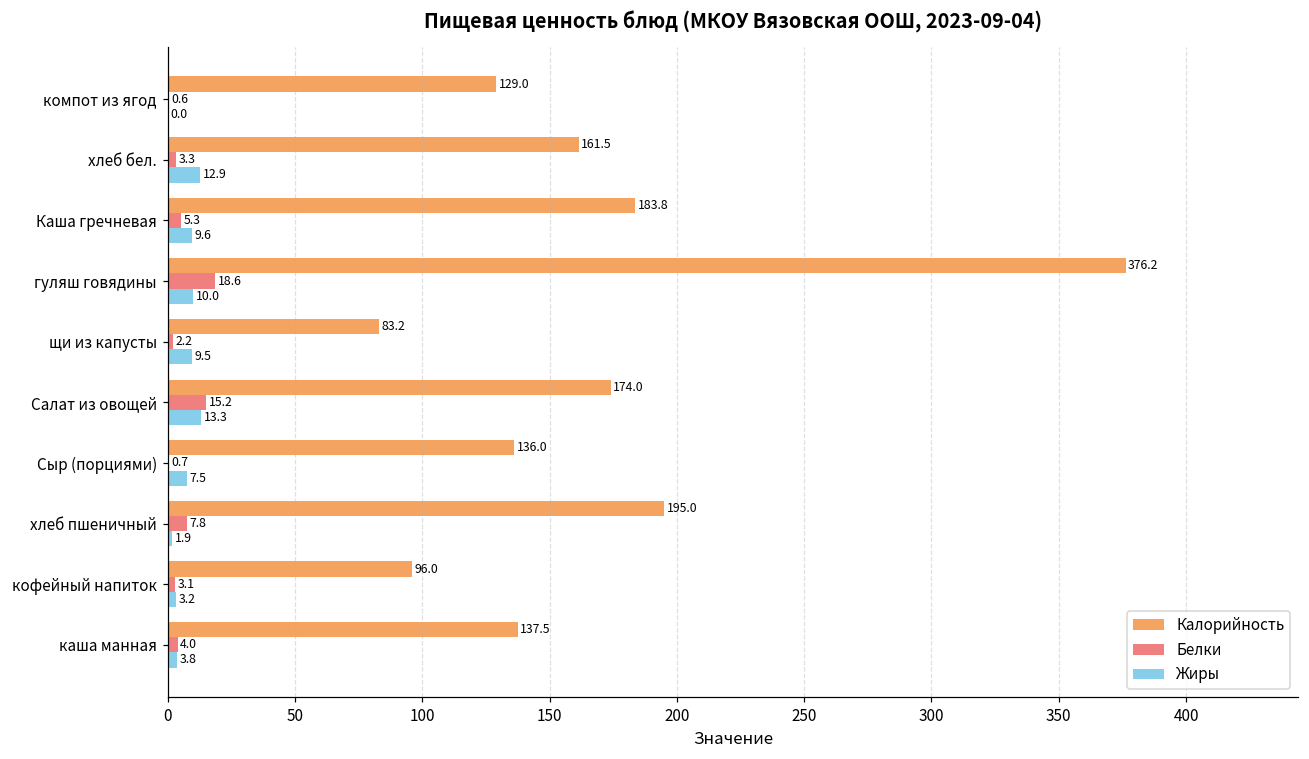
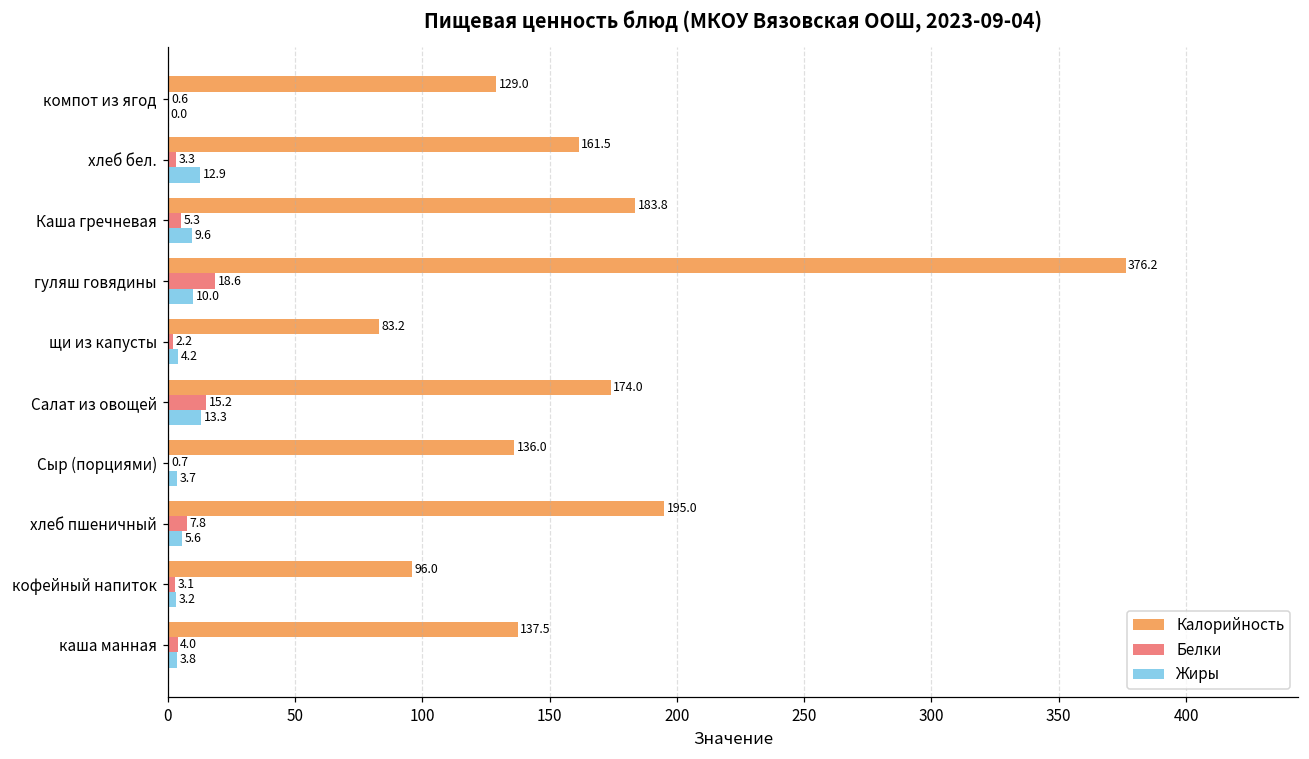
Жиры, щи из капусты: 9.5 -> 4.2
Жиры, Сыр (порциями): 7.5 -> 3.7
Жиры, хлеб пшеничный: 1.9 -> 5.6
